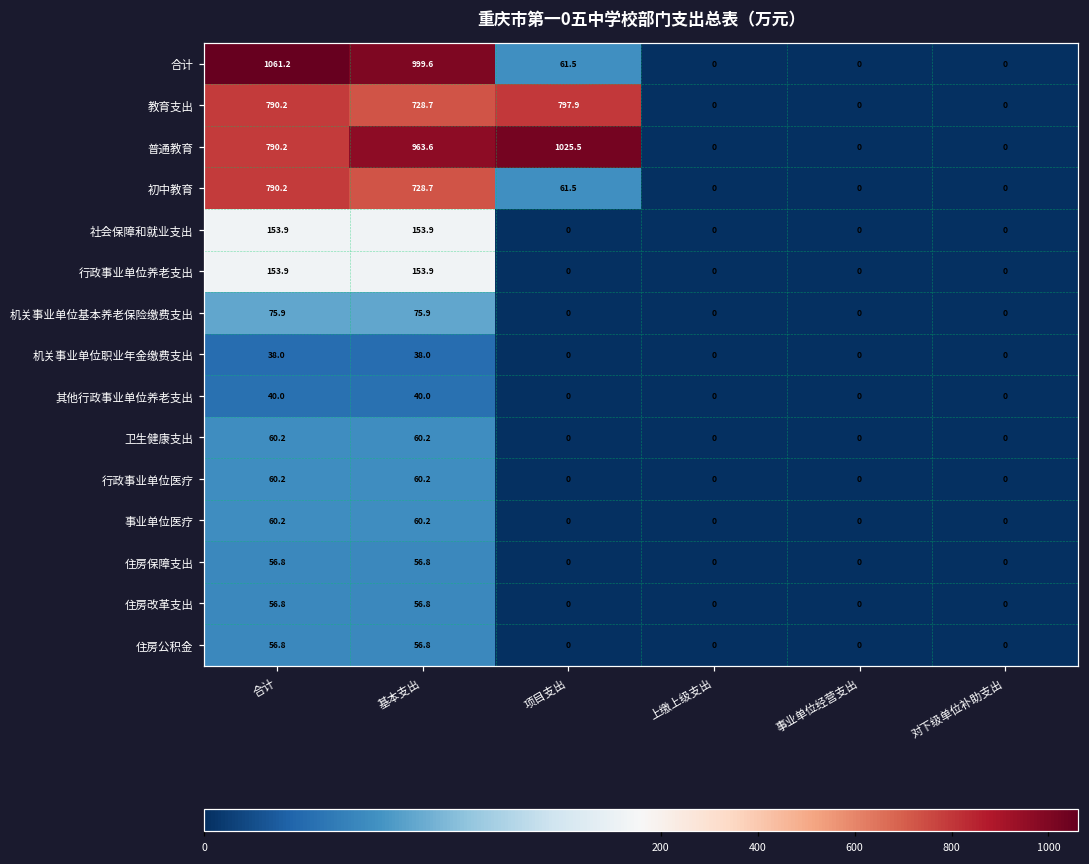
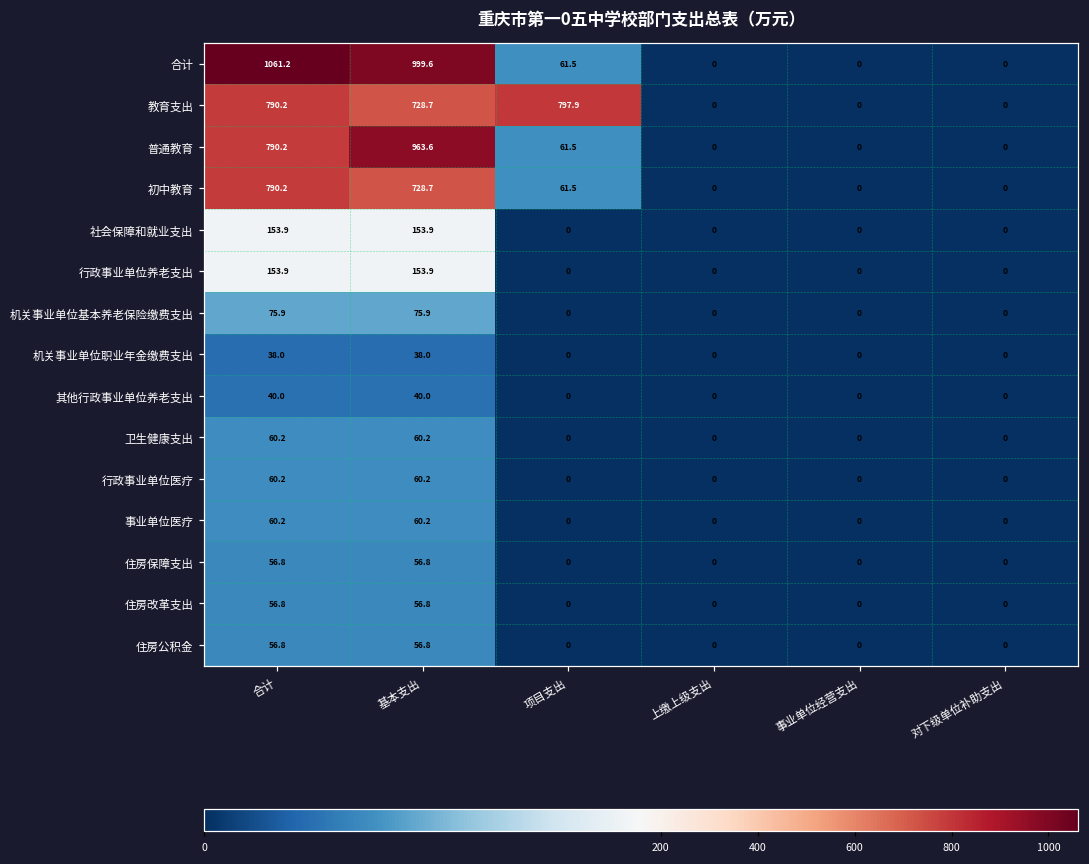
普通教育, 项目支出: 1025.5 -> 61.5
